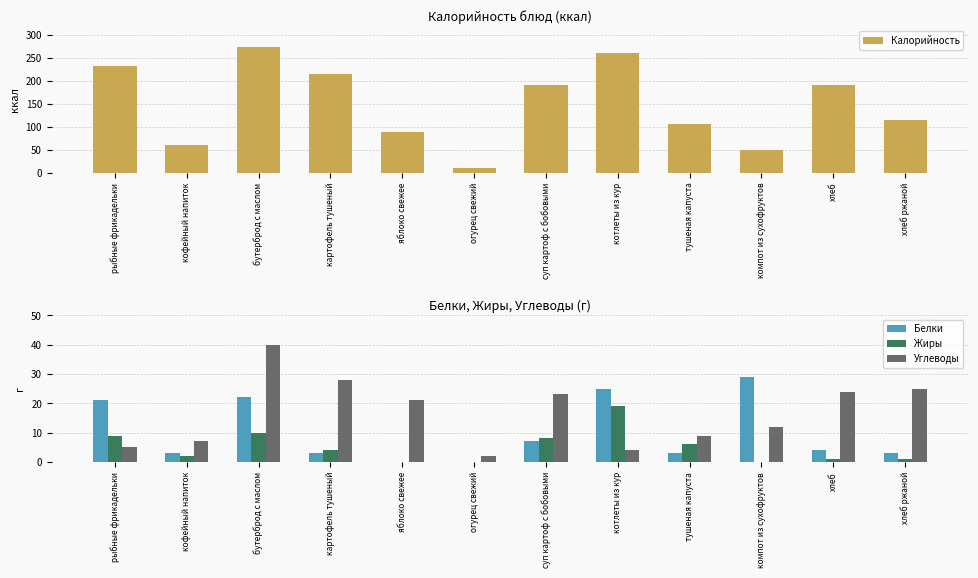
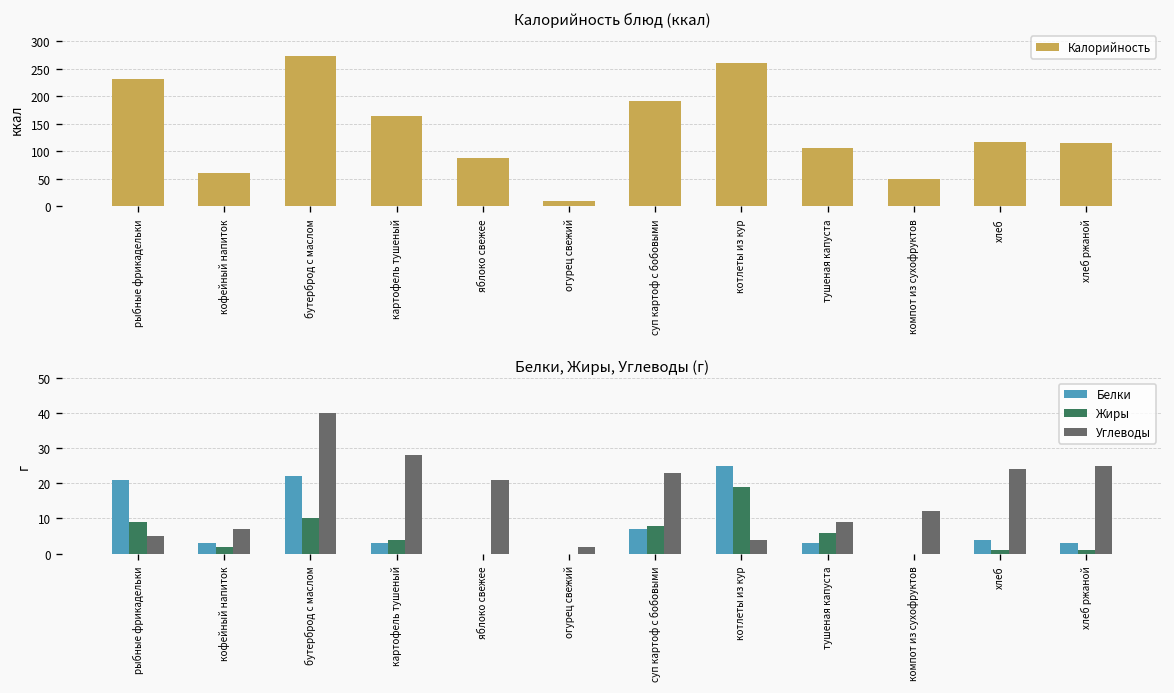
Калорийность блюд (ккал), картофель тушеный: 220 -> 160
Калорийность блюд (ккал), хлеб: 190 -> 120
Белки, Жиры, Углеводы (г), Белки, компот из сухофруктов: 29 -> 0
